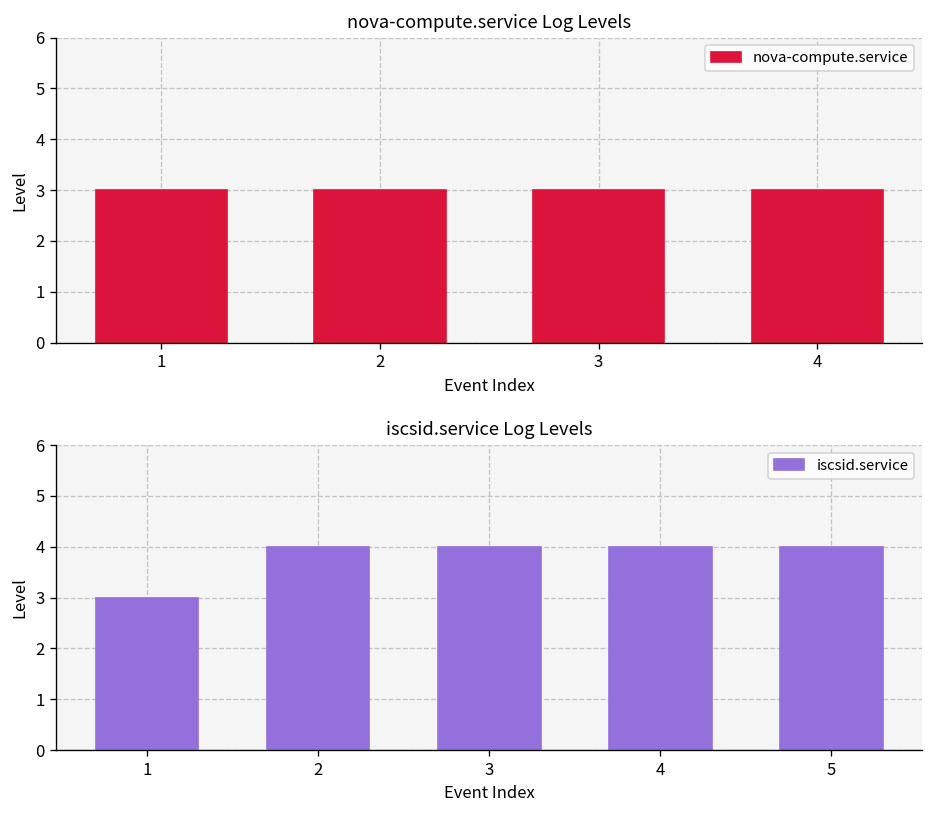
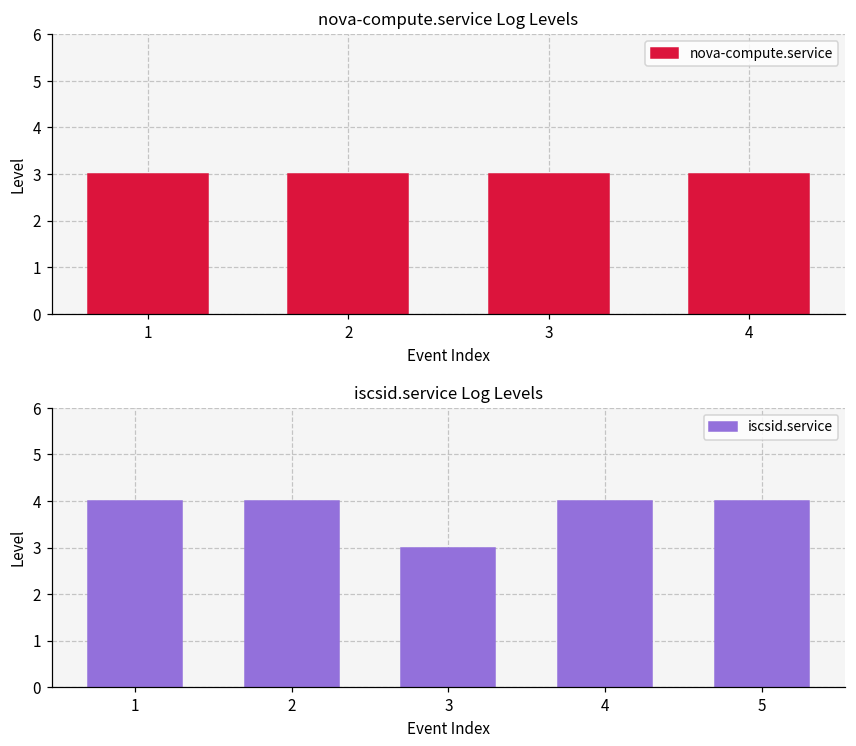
iscsid.service Log Levels, 1: 3 -> 4
iscsid.service Log Levels, 3: 4 -> 3
